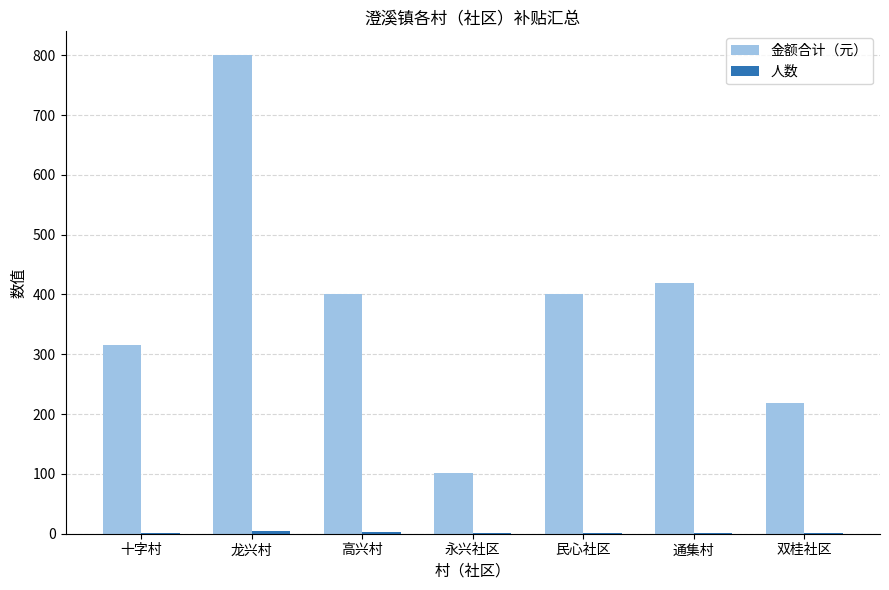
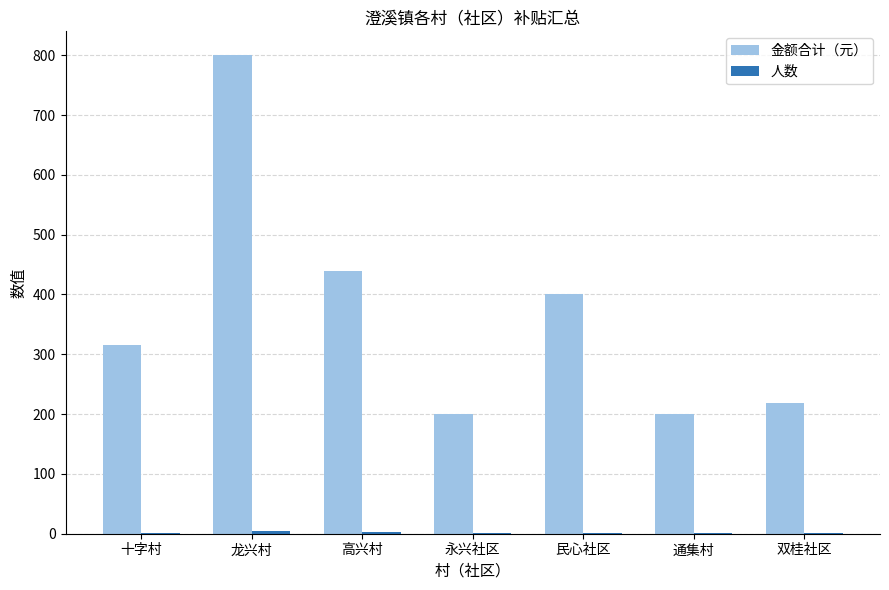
金额合计（元）, 高兴村: 400 -> 440
金额合计（元）, 永兴社区: 100 -> 200
金额合计（元）, 通集村: 420 -> 200
